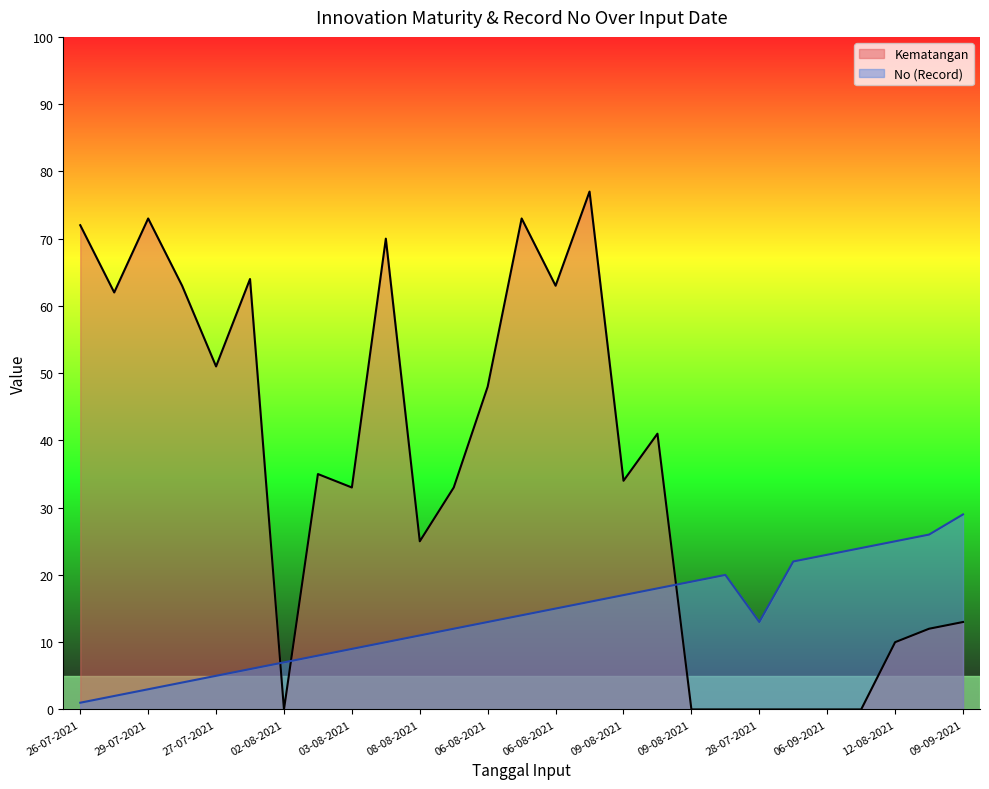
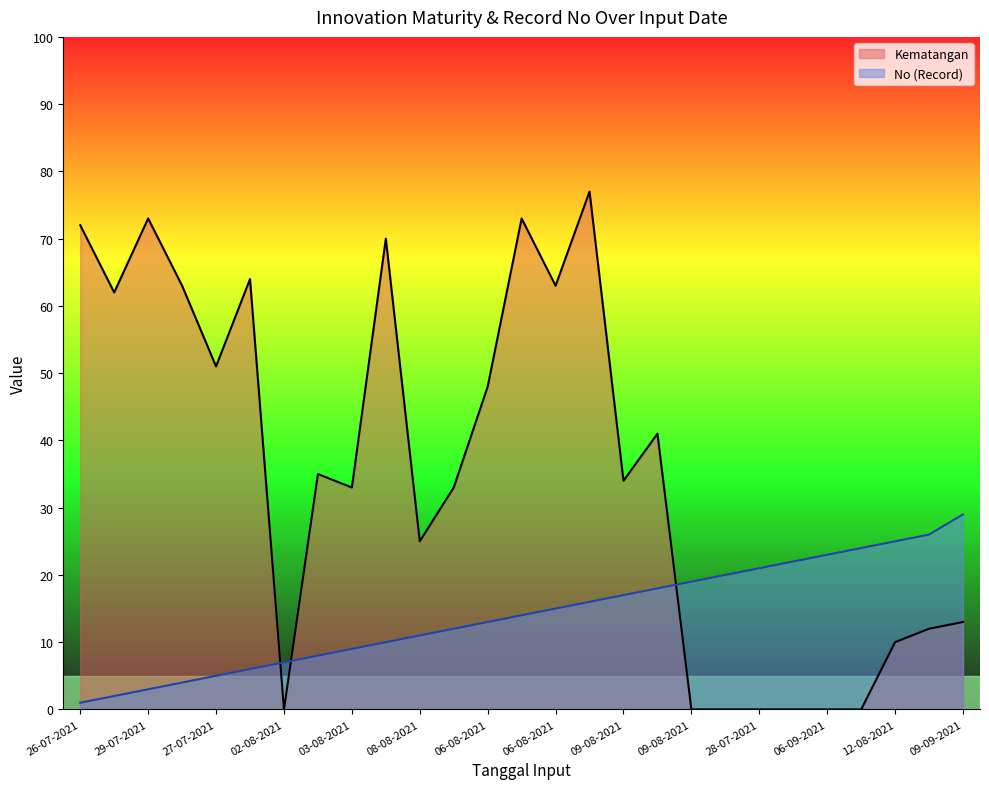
No (Record), 28-07-2021: 13 -> 21
